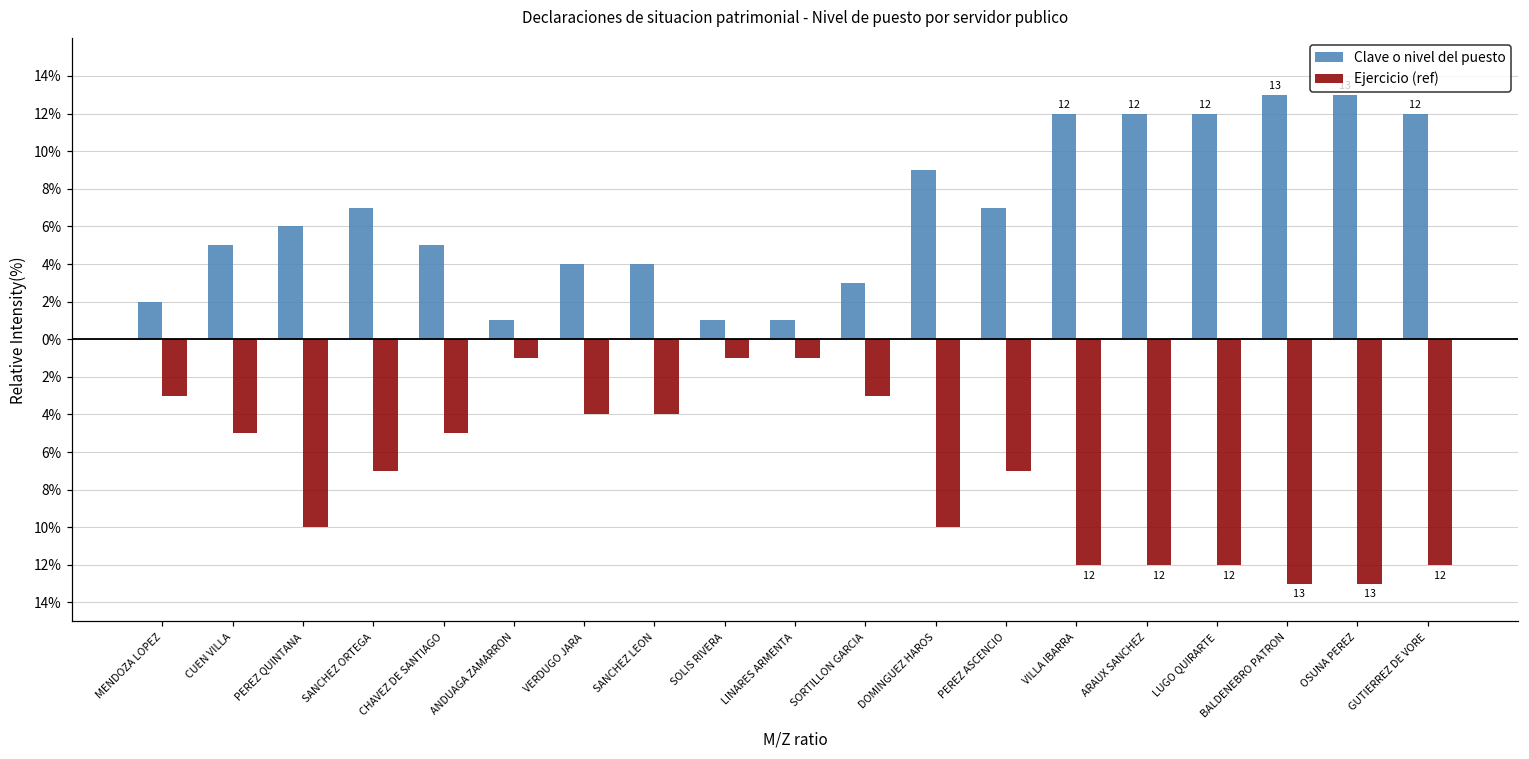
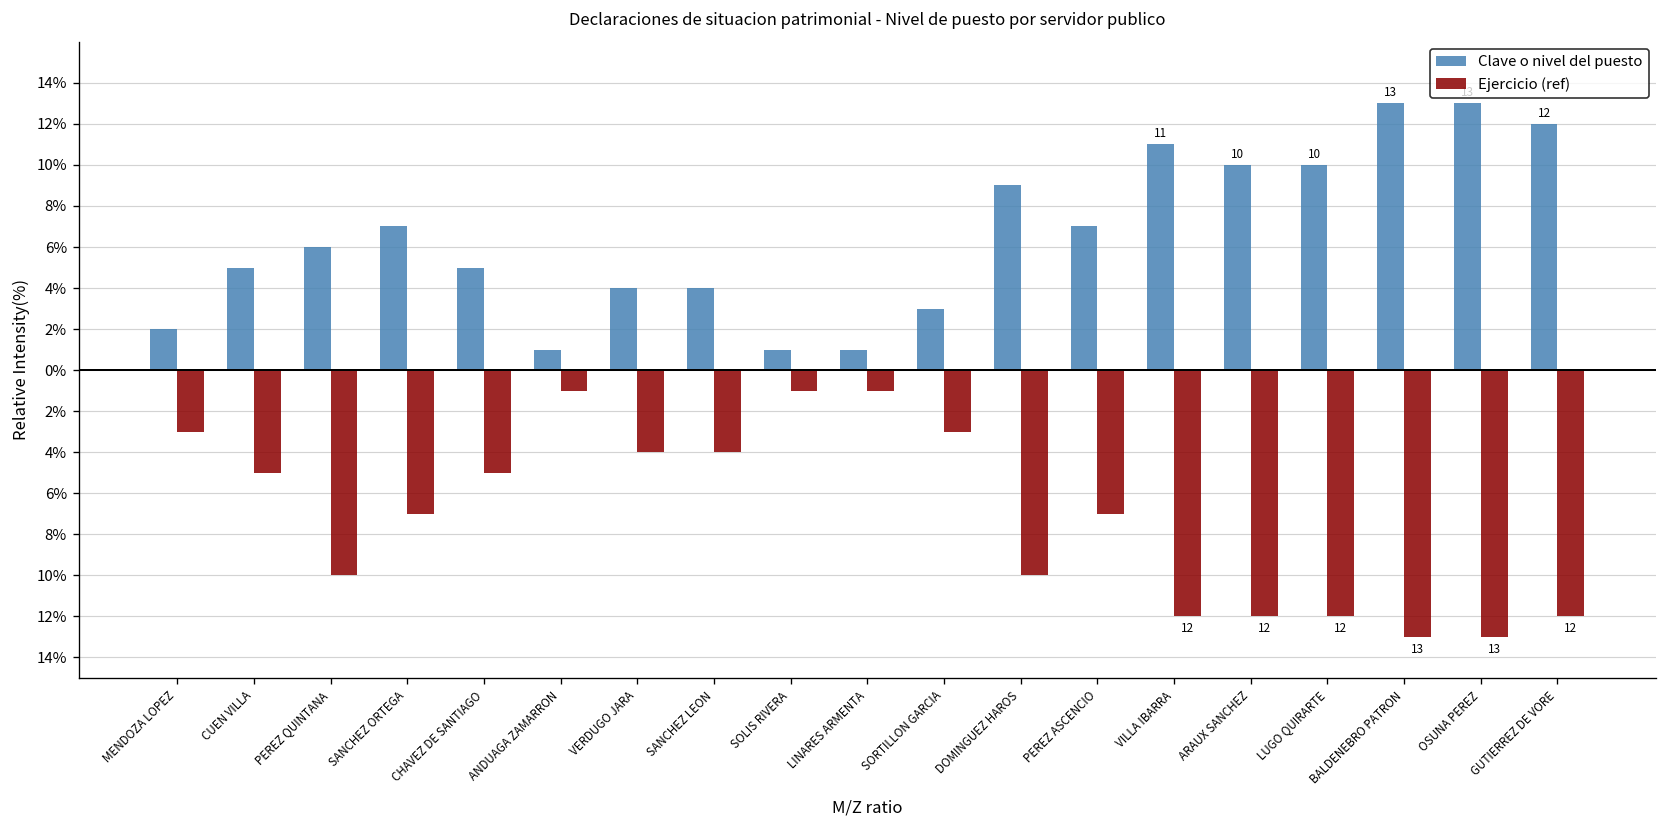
Clave o nivel del puesto, VILLA IBARRA: 12 -> 11
Clave o nivel del puesto, ARAUX SANCHEZ: 12 -> 10
Clave o nivel del puesto, LUGO QUIRARTE: 12 -> 10
